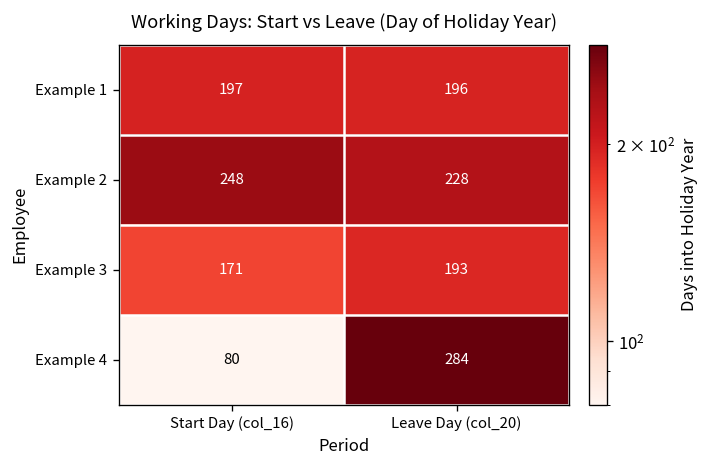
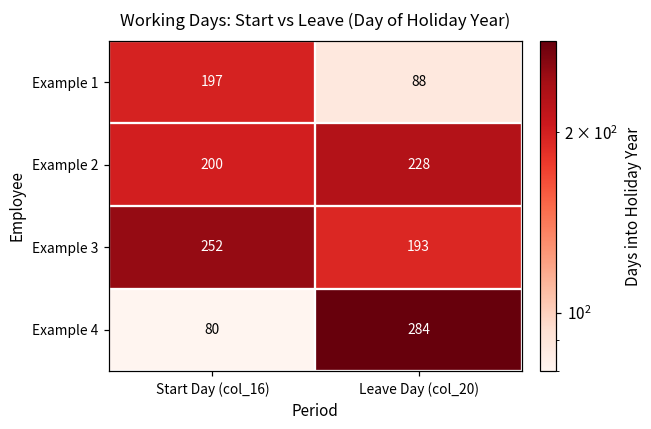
Example 1, Leave Day (col_20): 196 -> 88
Example 2, Start Day (col_16): 248 -> 200
Example 3, Start Day (col_16): 171 -> 252
